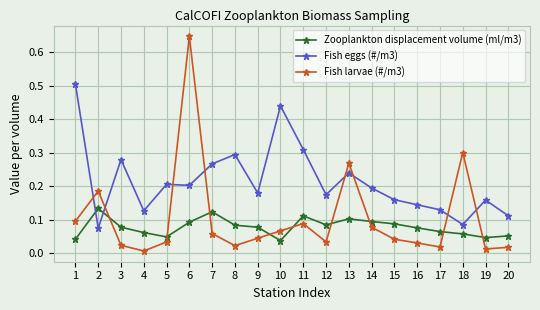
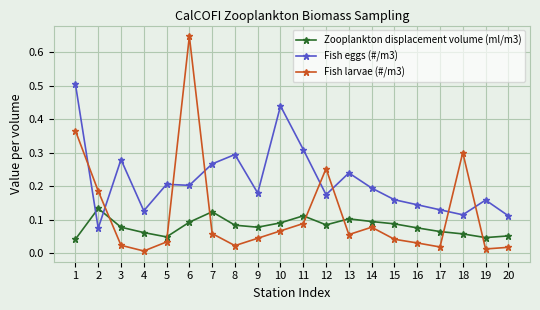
Fish larvae (#/m3), 1: 0.10 -> 0.37
Zooplankton displacement volume (ml/m3), 10: 0.04 -> 0.09
Fish larvae (#/m3), 12: 0.03 -> 0.25
Fish larvae (#/m3), 13: 0.27 -> 0.06
Fish eggs (#/m3), 18: 0.09 -> 0.12
